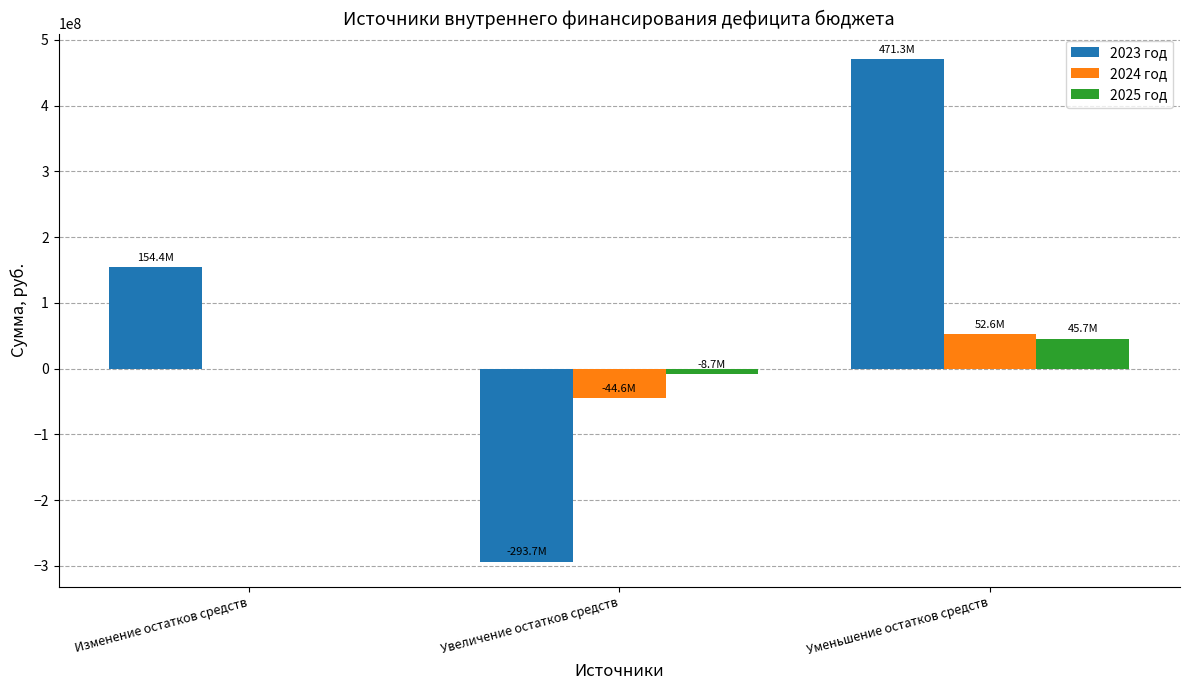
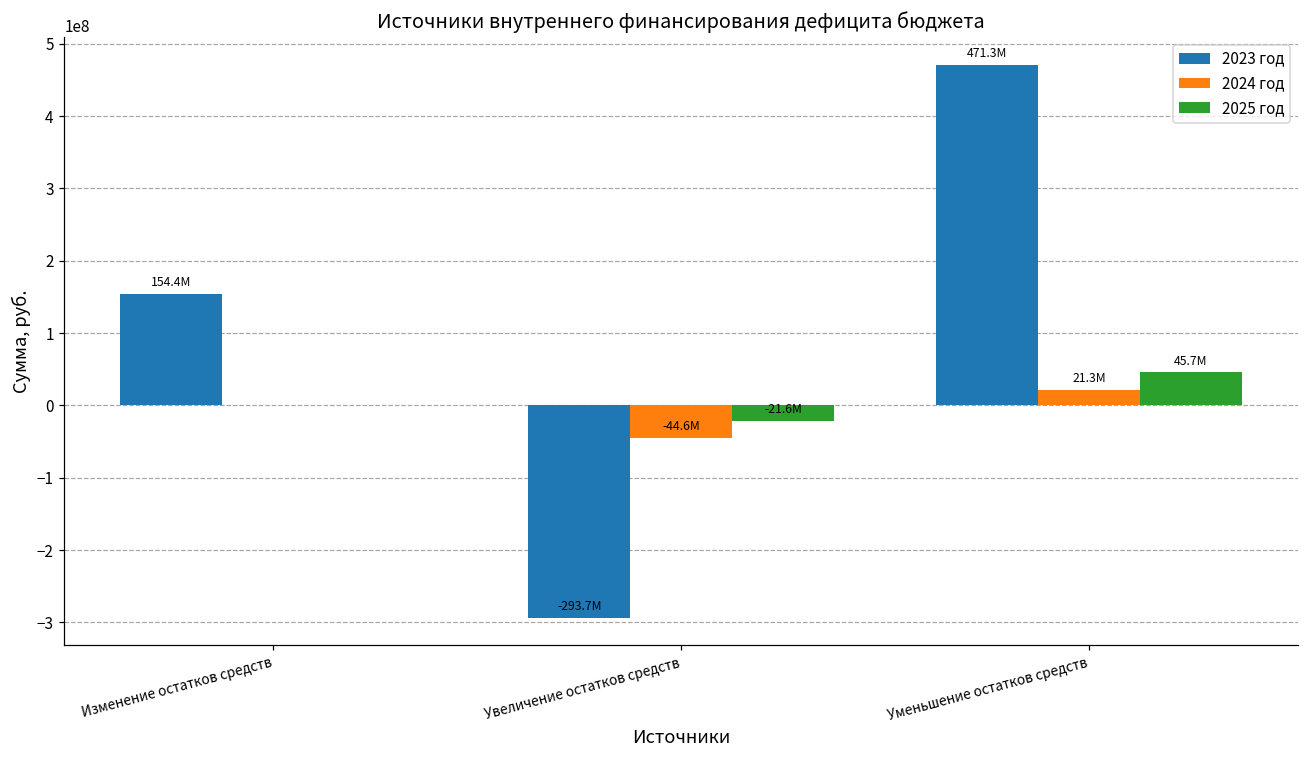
2025 год, Увеличение остатков средств: -8.7M -> -21.6M
2024 год, Уменьшение остатков средств: 52.6M -> 21.3M
